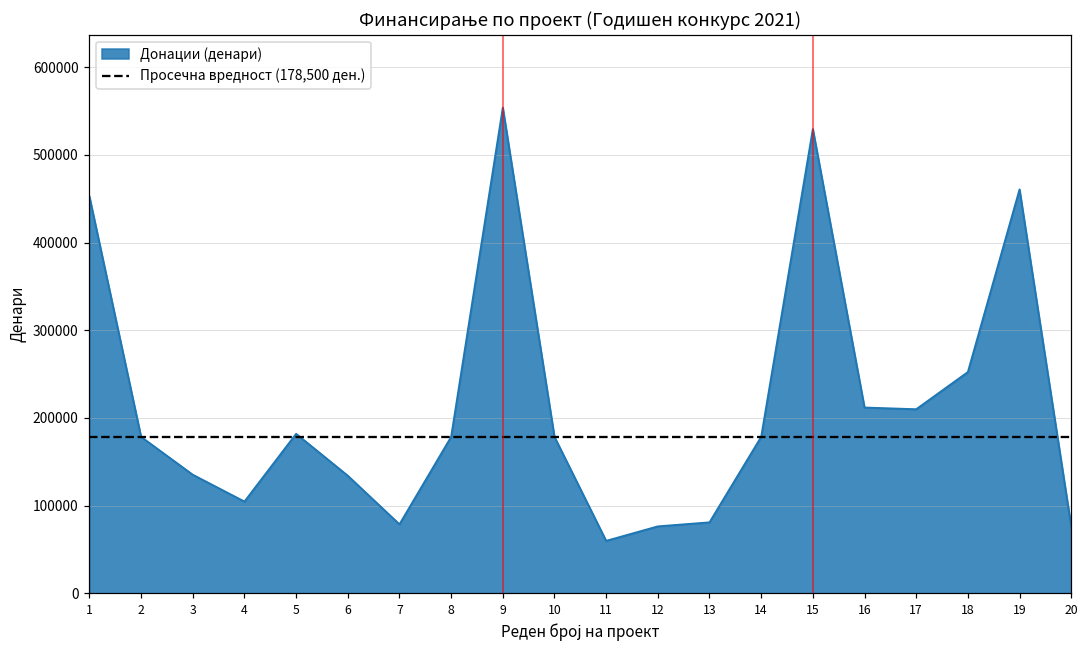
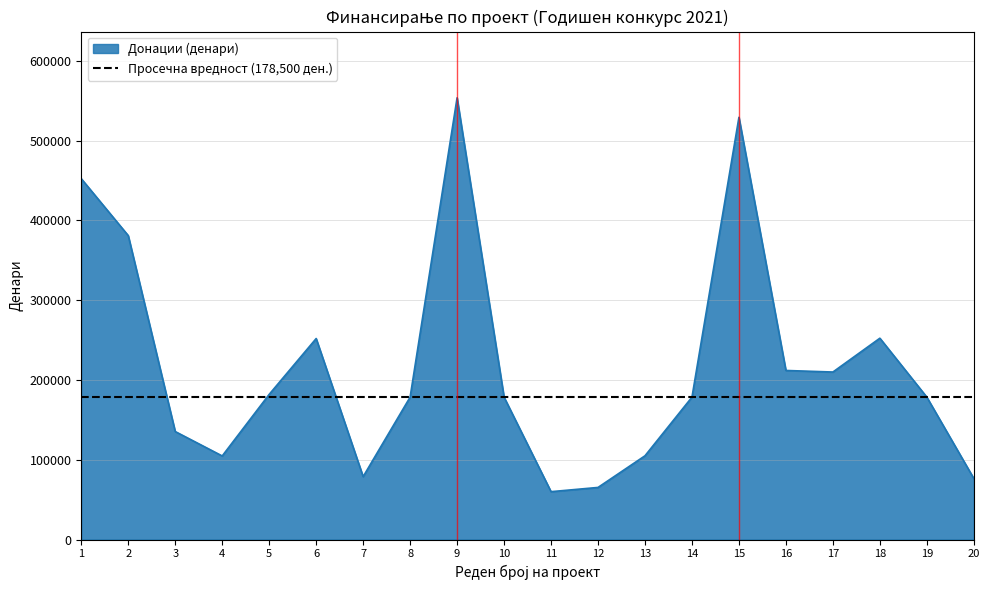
2: 180000 -> 380000
6: 130000 -> 250000
12: 80000 -> 70000
13: 80000 -> 110000
19: 460000 -> 180000
